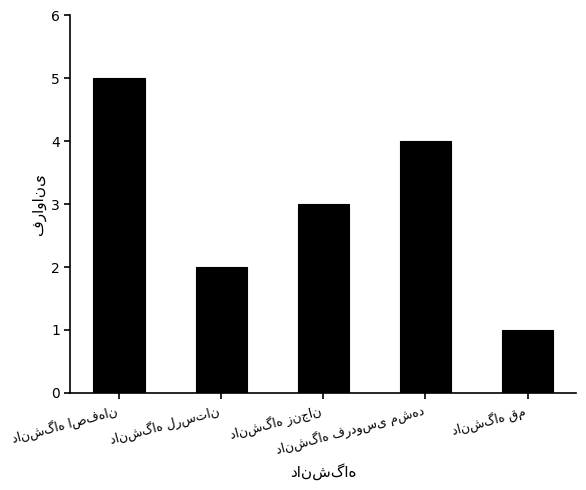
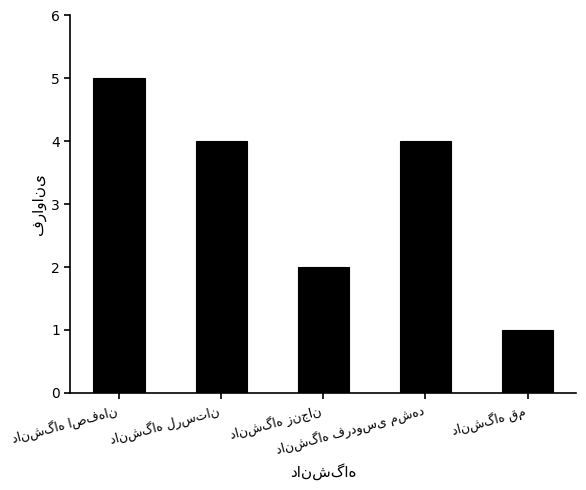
دانشگاه لرستان: 2 -> 4
دانشگاه زنجان: 3 -> 2
